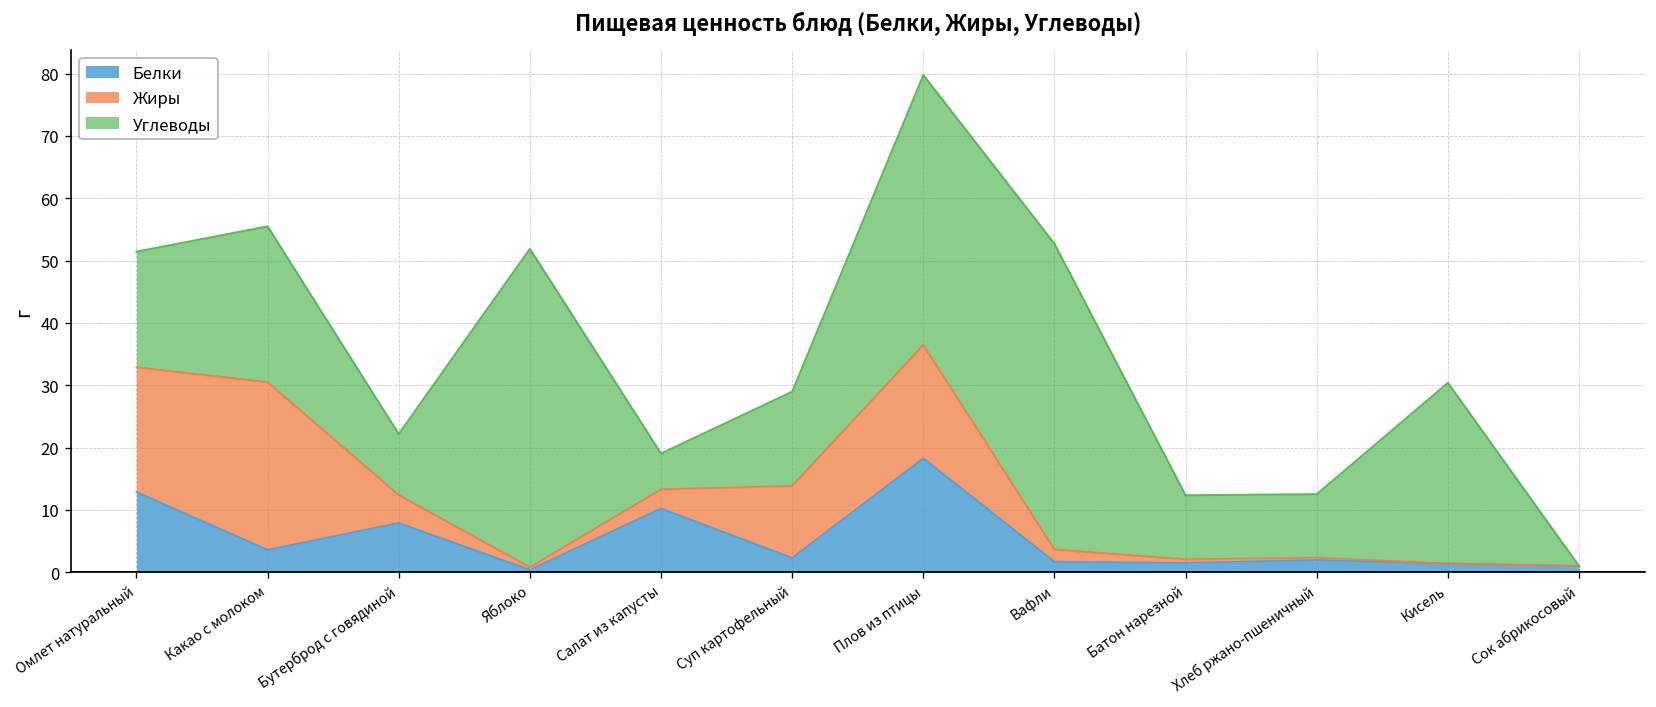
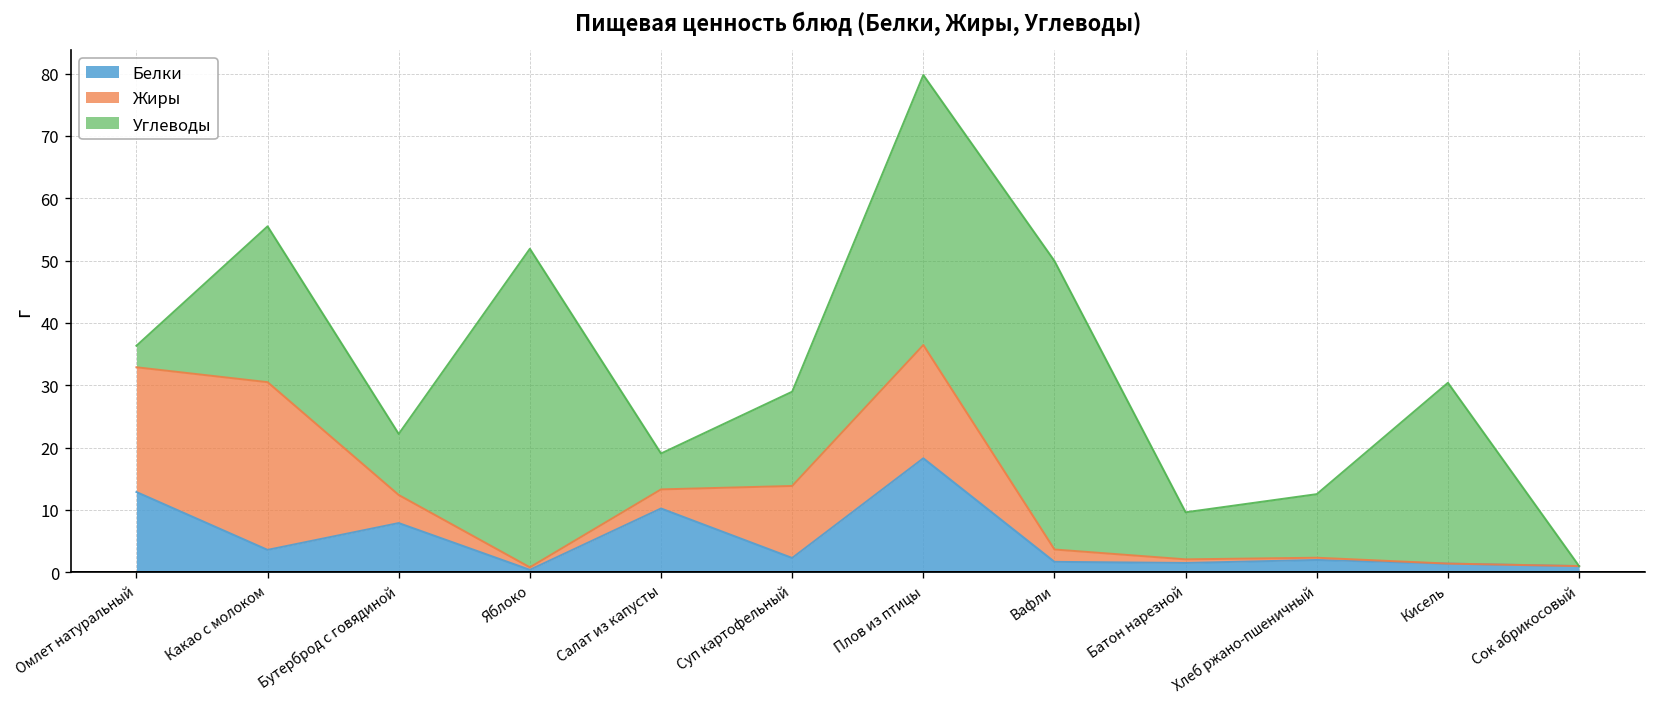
Углеводы, Омлет натуральный: 19 -> 3
Углеводы, Вафли: 49 -> 46
Углеводы, Батон нарезной: 10 -> 8
